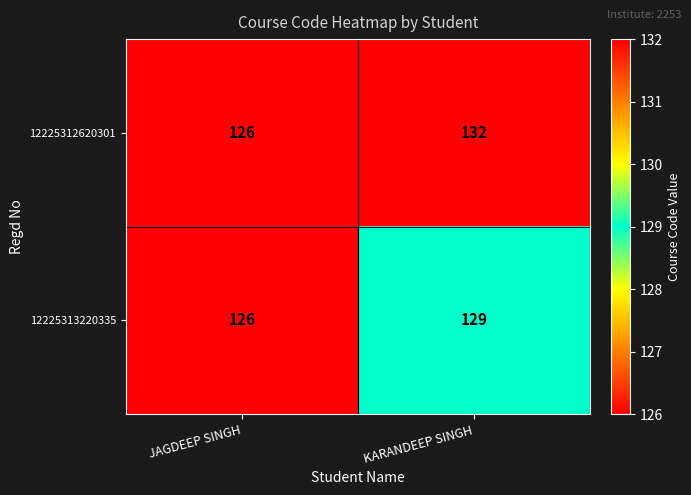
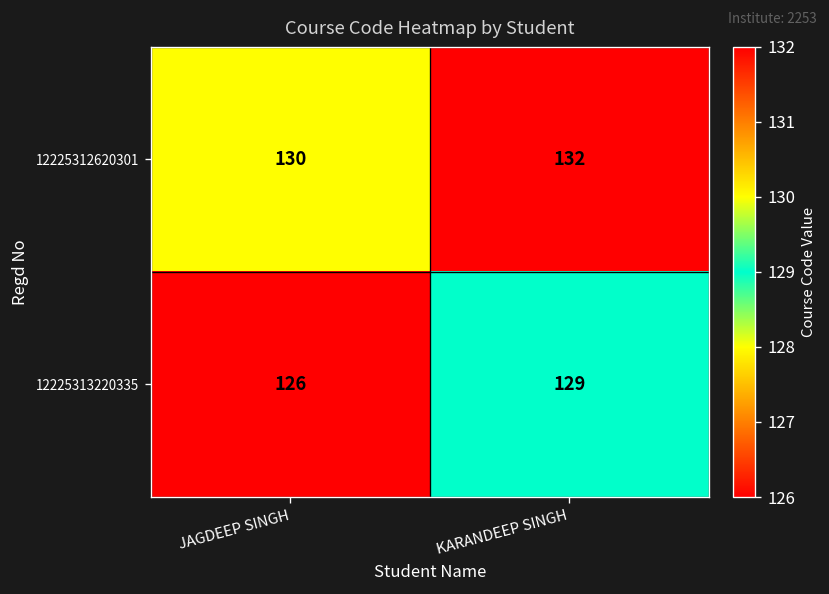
12225312620301, JAGDEEP SINGH: 126 -> 130
